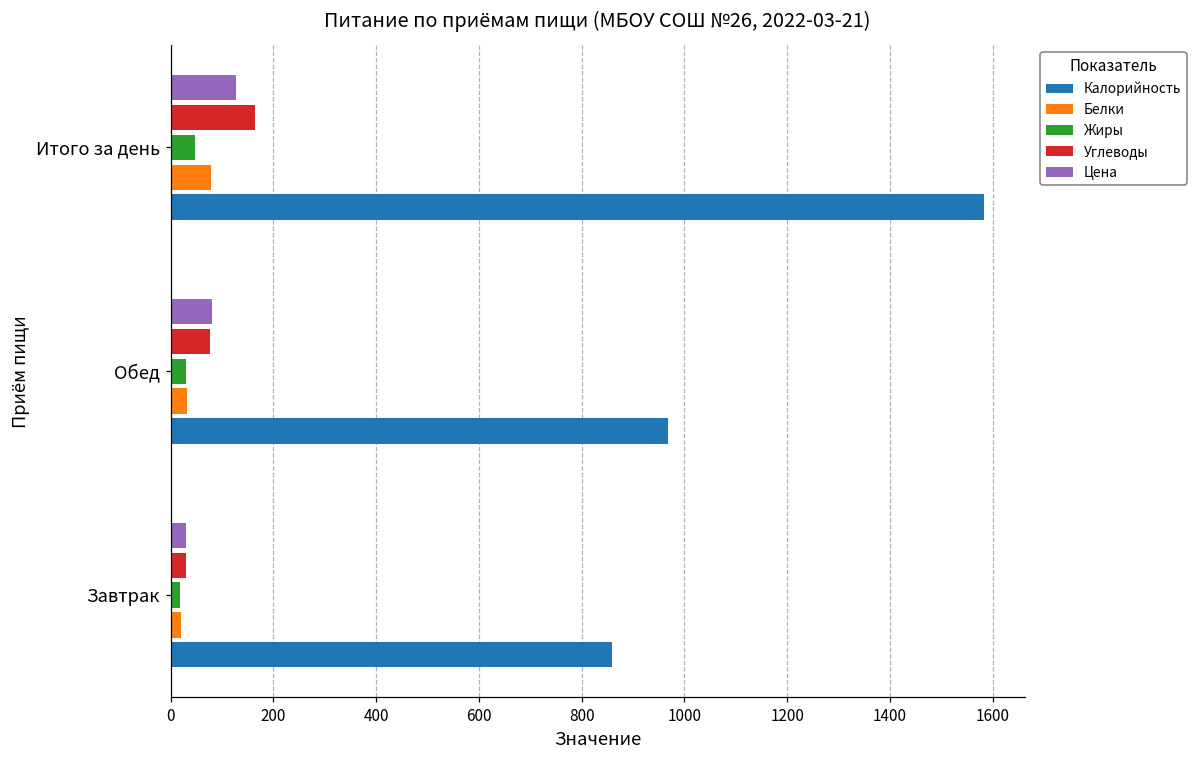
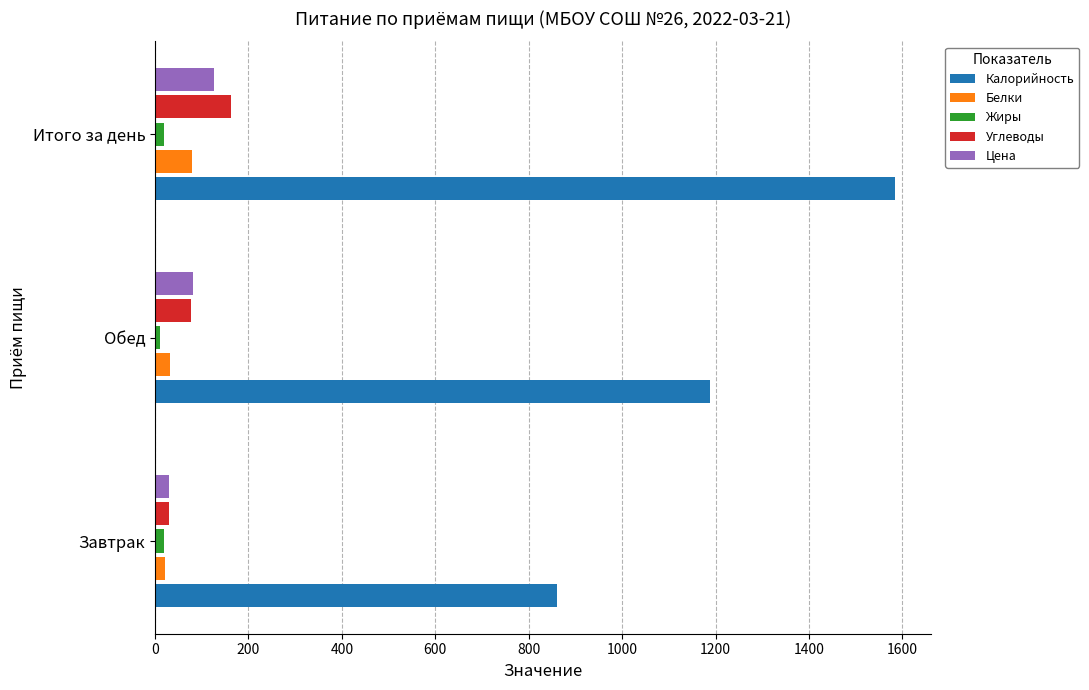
Жиры, Итого за день: 50 -> 20
Жиры, Обед: 30 -> 10
Калорийность, Обед: 970 -> 1190
